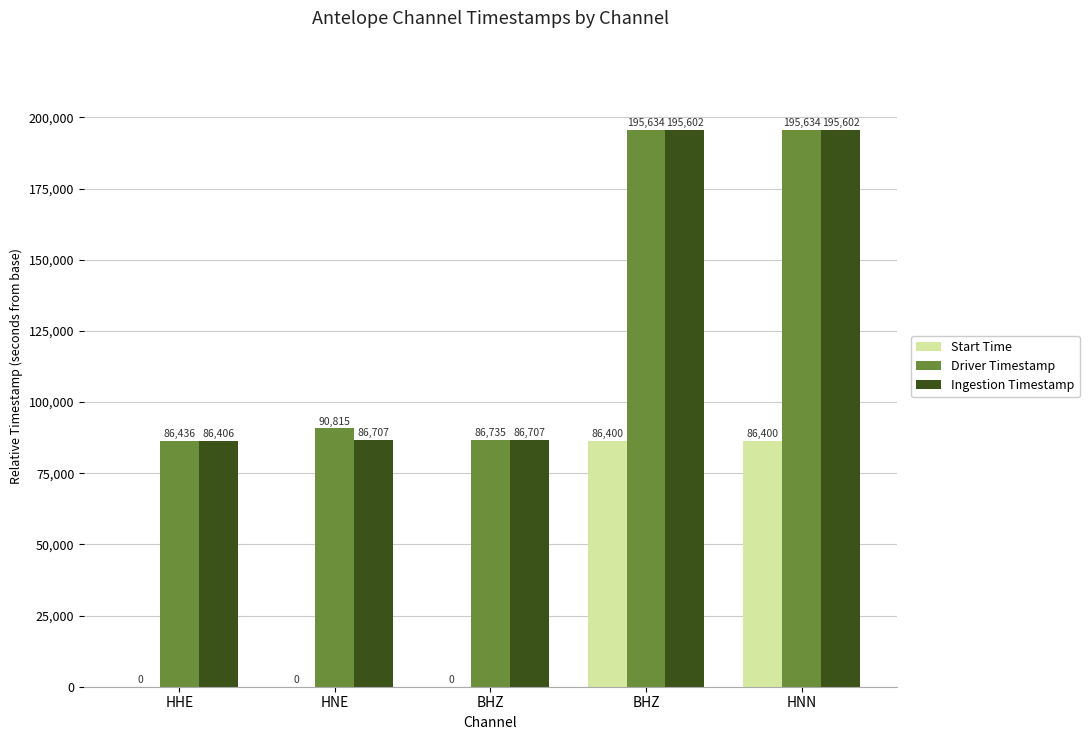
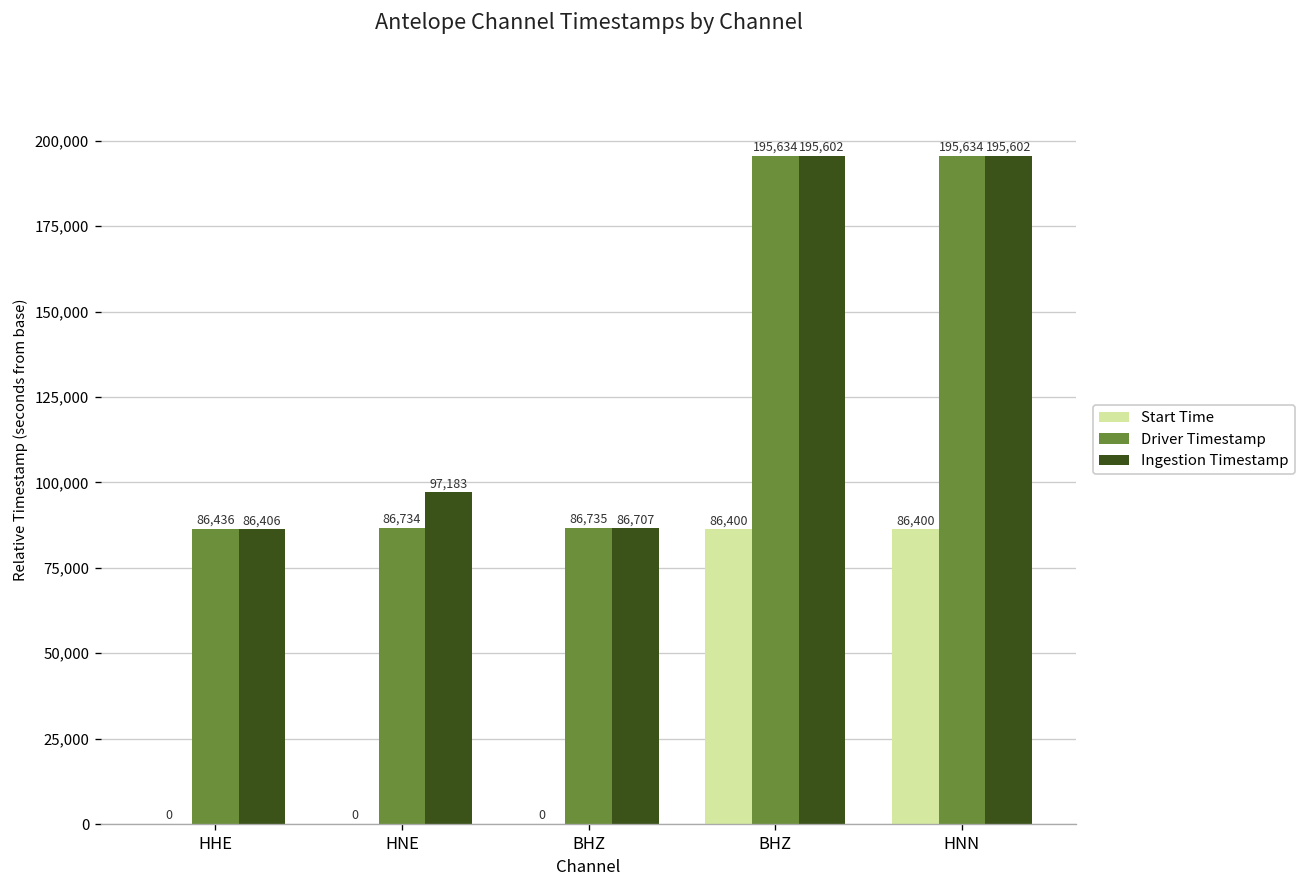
Driver Timestamp, HNE: 90,815 -> 86,734
Ingestion Timestamp, HNE: 86,707 -> 97,183
